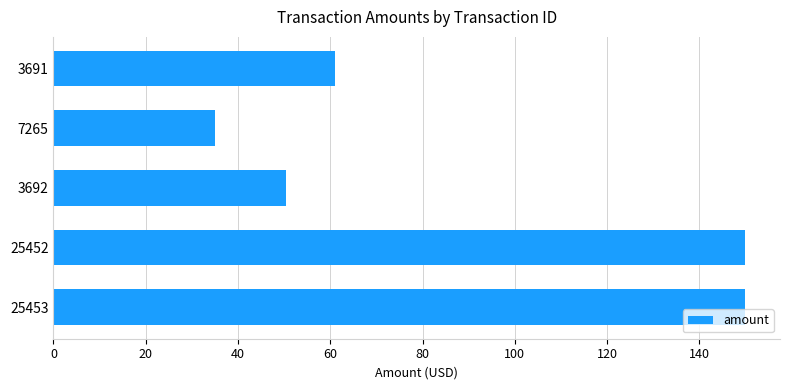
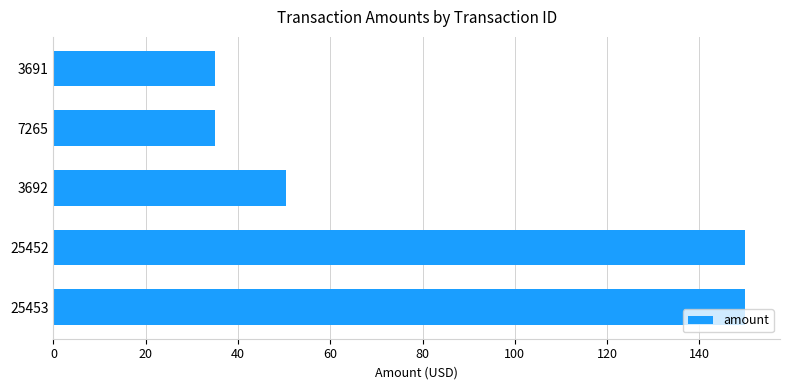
3691: 61 -> 35
